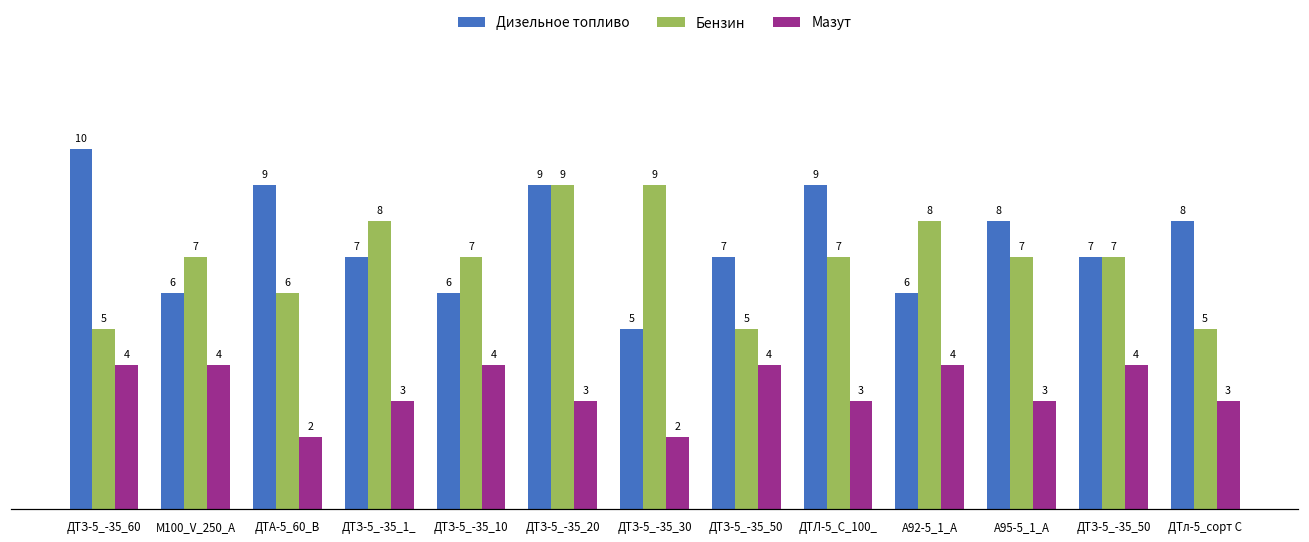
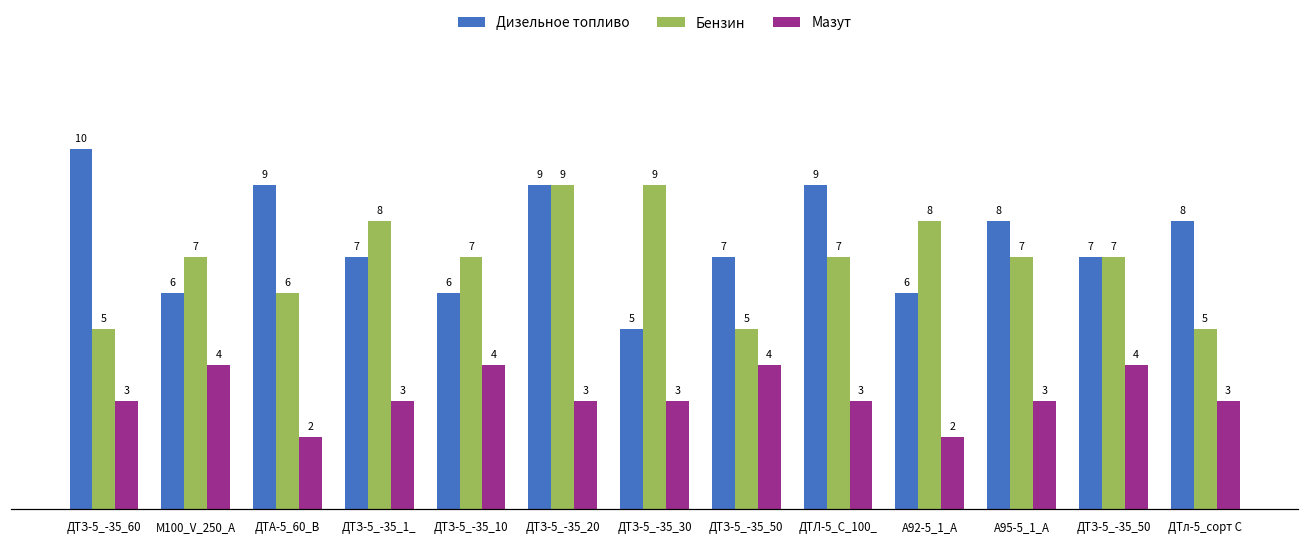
Мазут, ДТЗ-5_-35_60: 4 -> 3
Мазут, ДТЗ-5_-35_30: 2 -> 3
Мазут, А92-5_1_А: 4 -> 2
